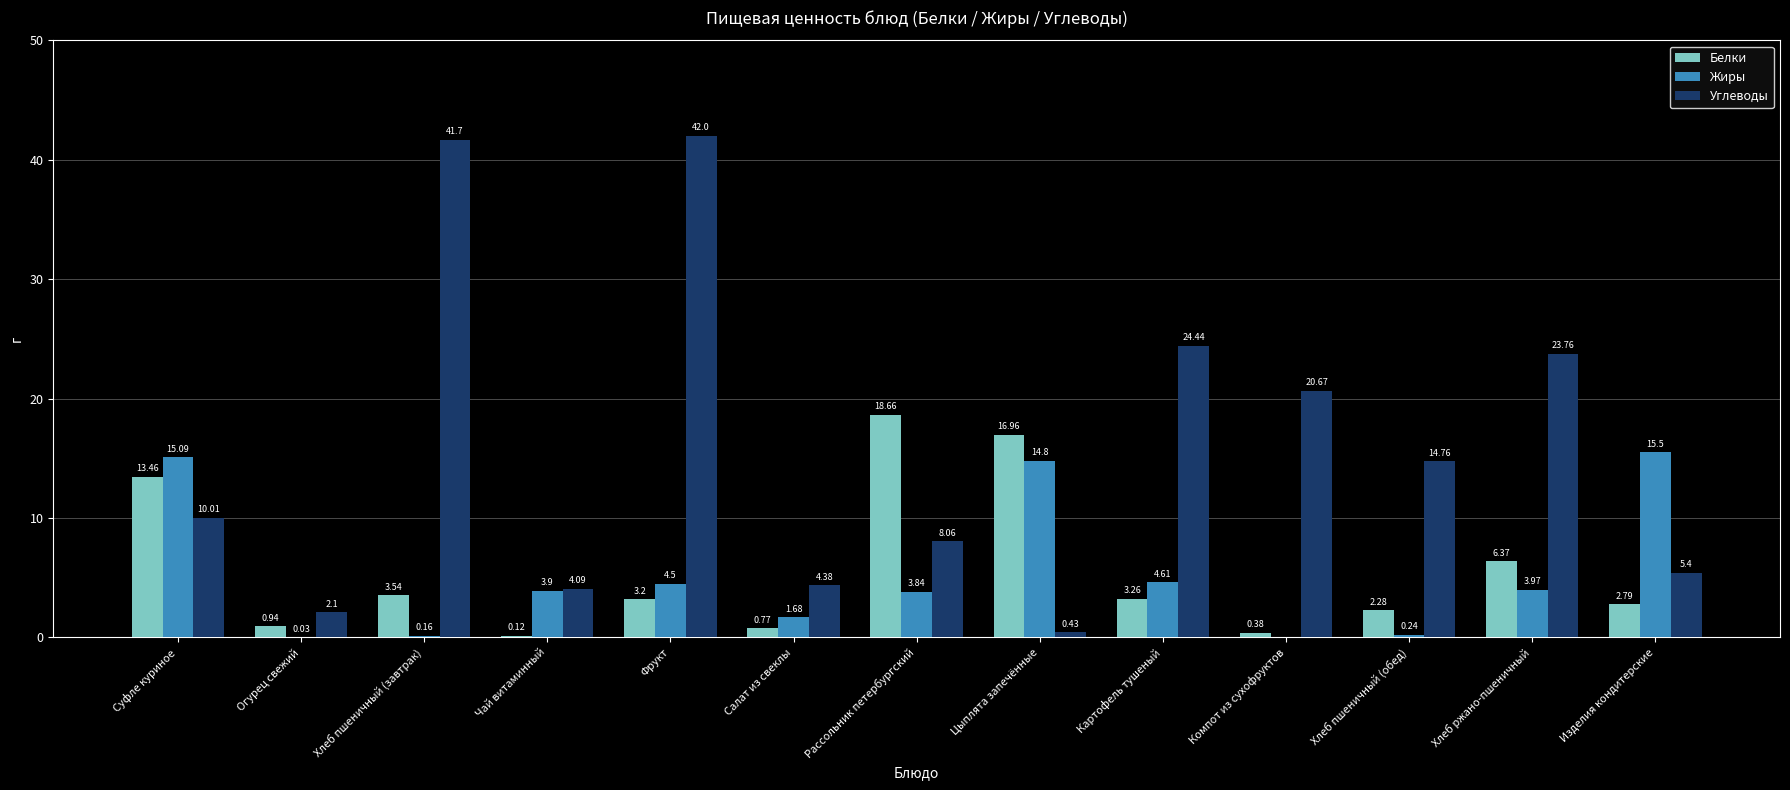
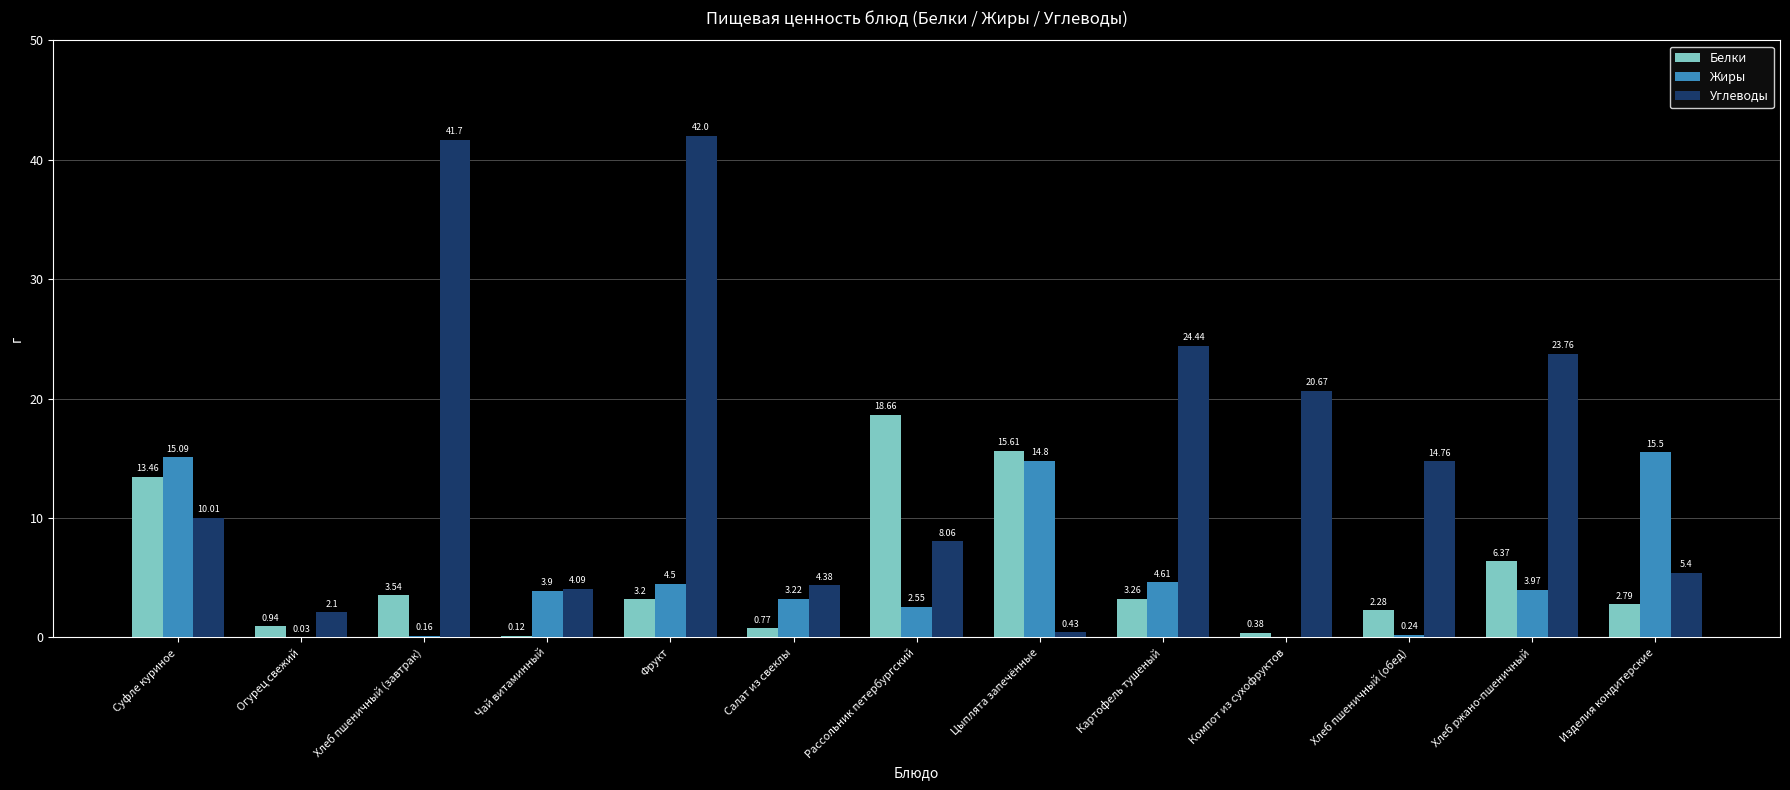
Жиры, Салат из свеклы: 1.68 -> 3.22
Жиры, Рассольник петербургский: 3.84 -> 2.55
Белки, Цыплята запечённые: 16.96 -> 15.61
